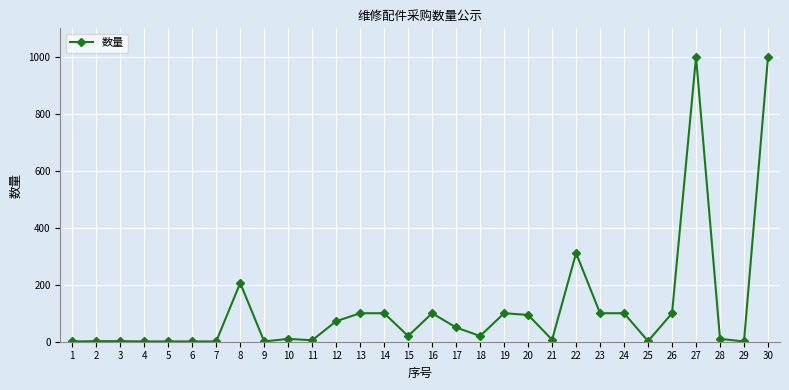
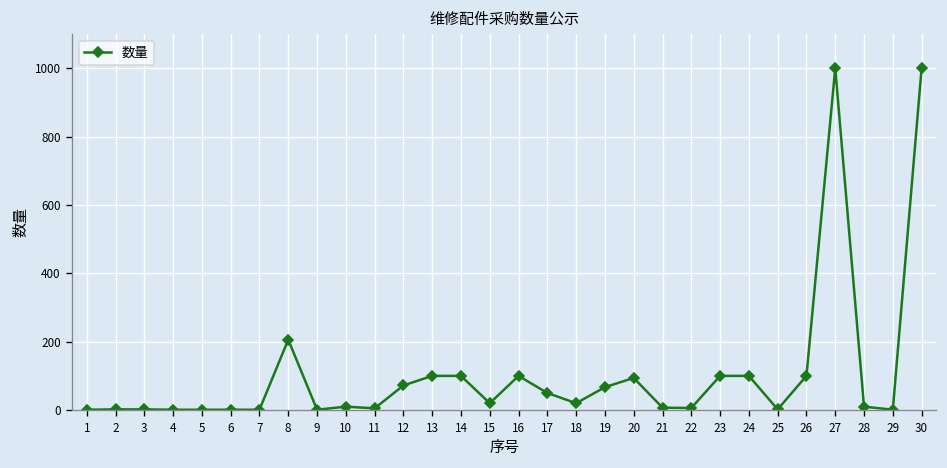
19: 100 -> 70
22: 310 -> 10
